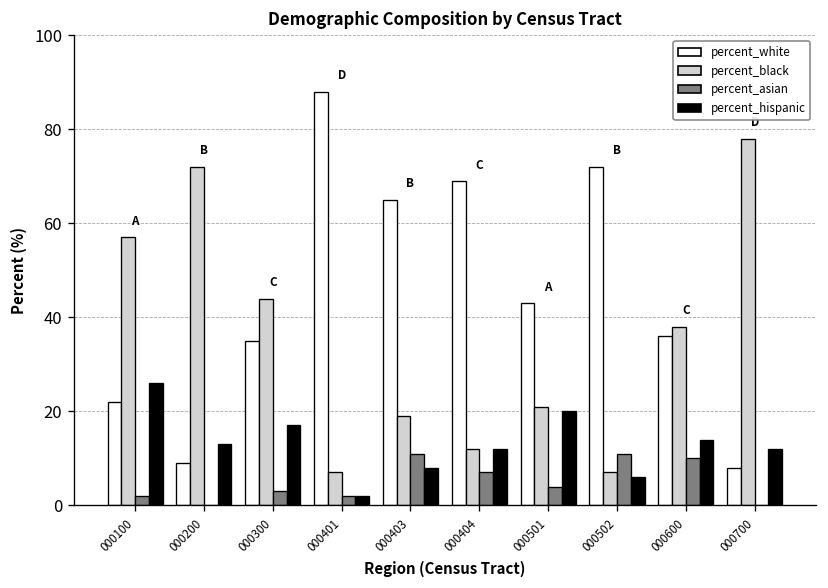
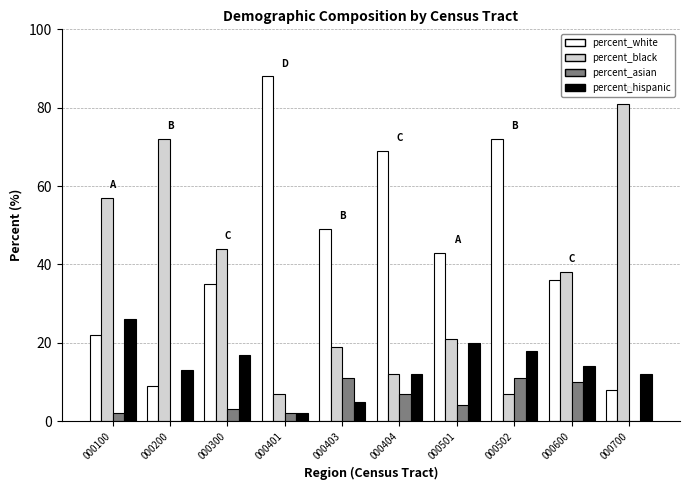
percent_white, 000403: 65 -> 49
percent_hispanic, 000403: 8 -> 5
percent_hispanic, 000502: 6 -> 18
percent_black, 000700: 78 -> 81
